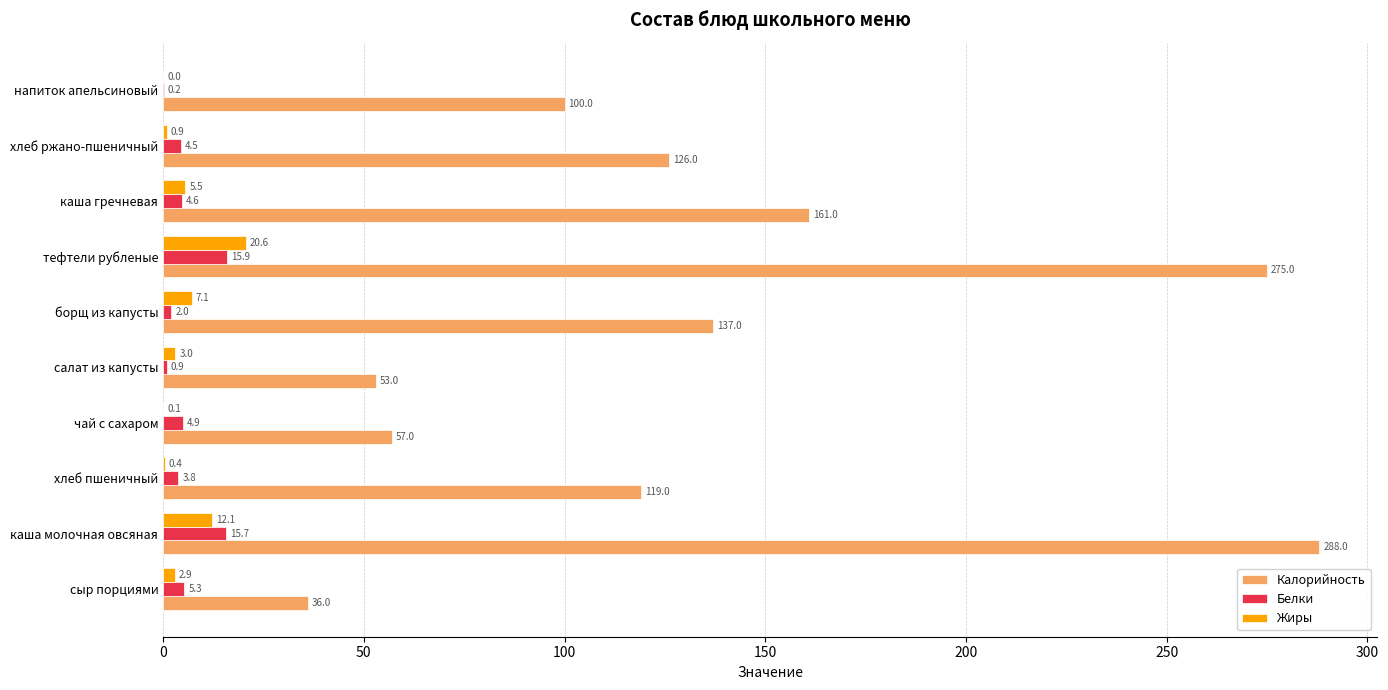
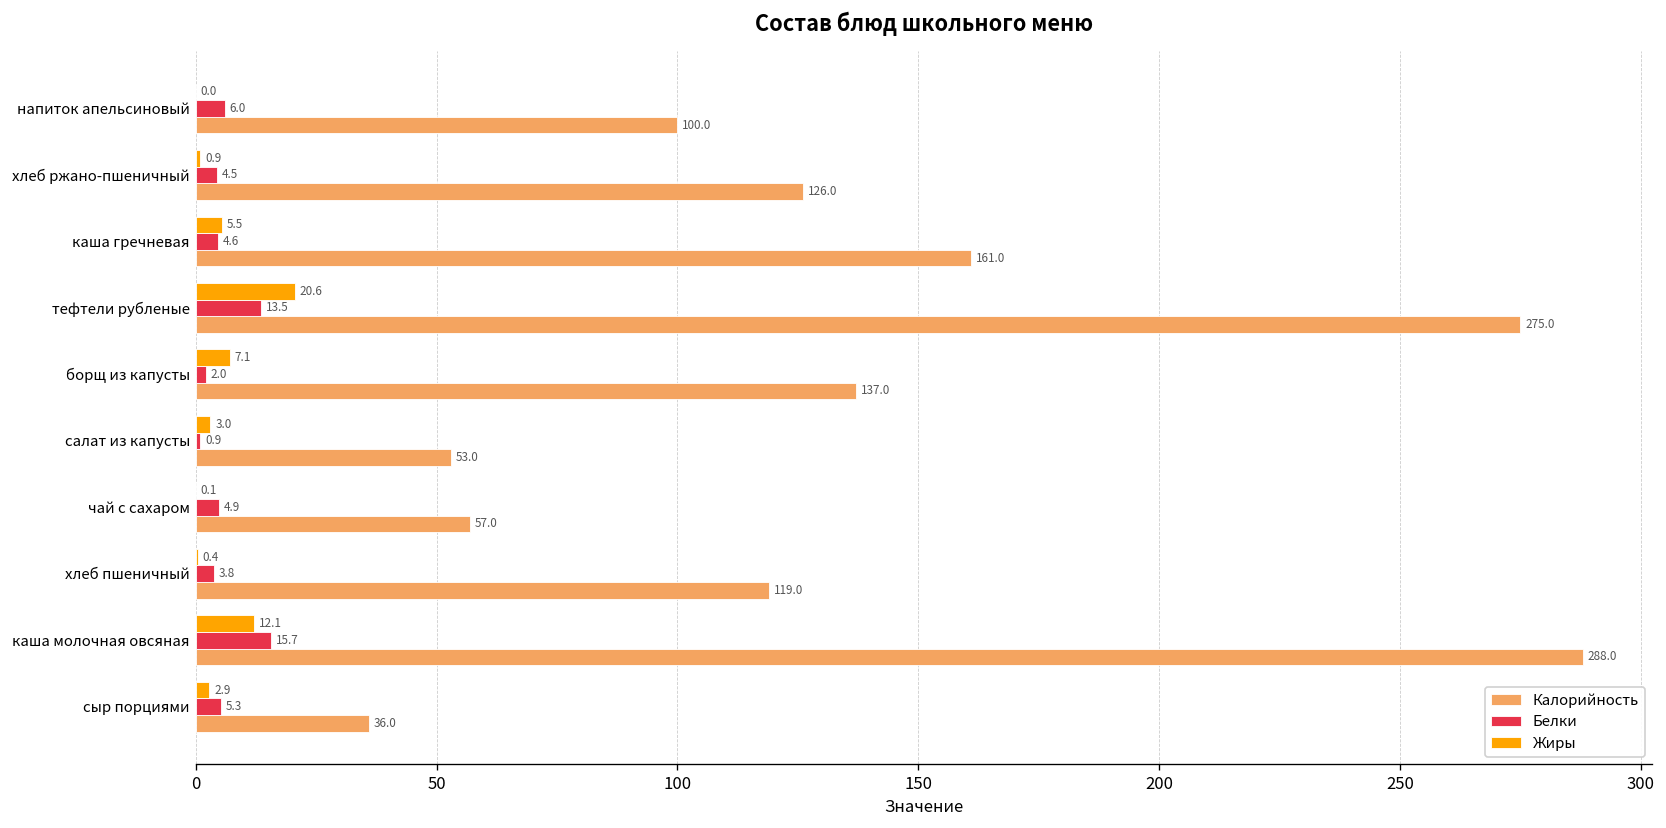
Белки, напиток апельсиновый: 0.2 -> 6.0
Белки, тефтели рубленые: 15.9 -> 13.5
